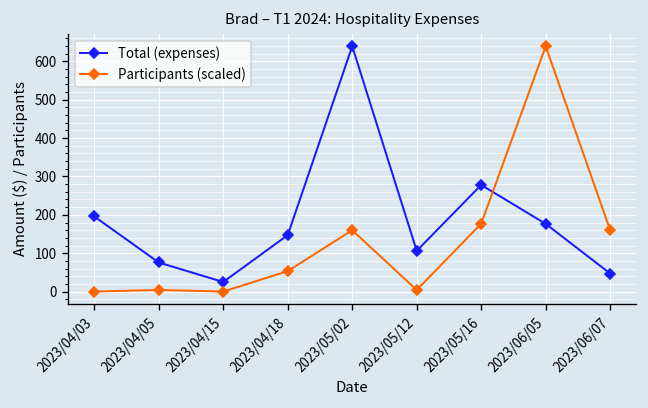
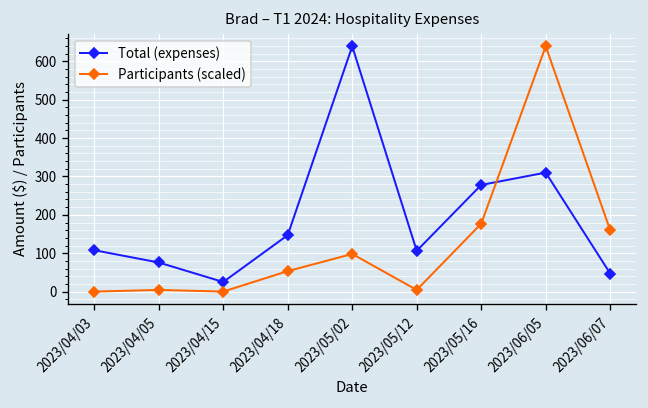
Total (expenses), 2023/04/03: 200 -> 110
Participants (scaled), 2023/05/02: 160 -> 100
Total (expenses), 2023/06/05: 180 -> 310
